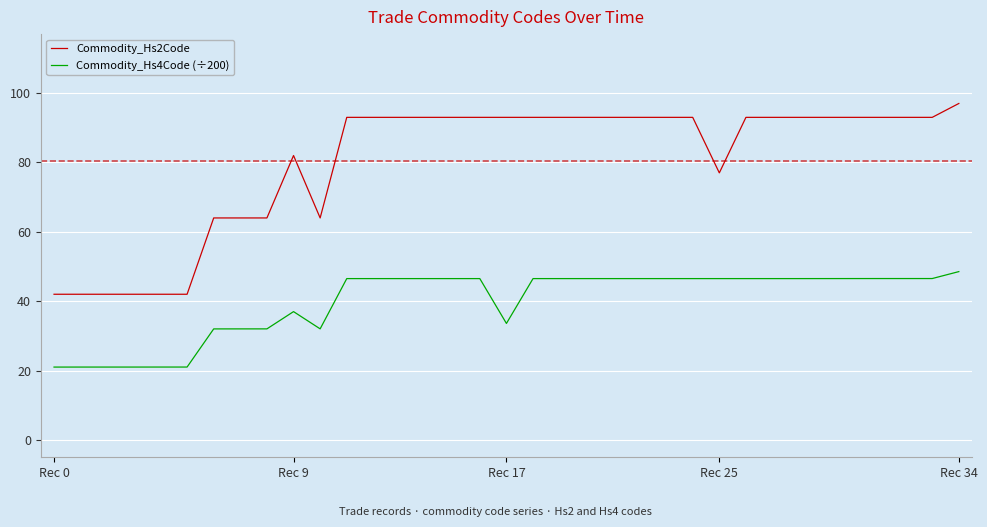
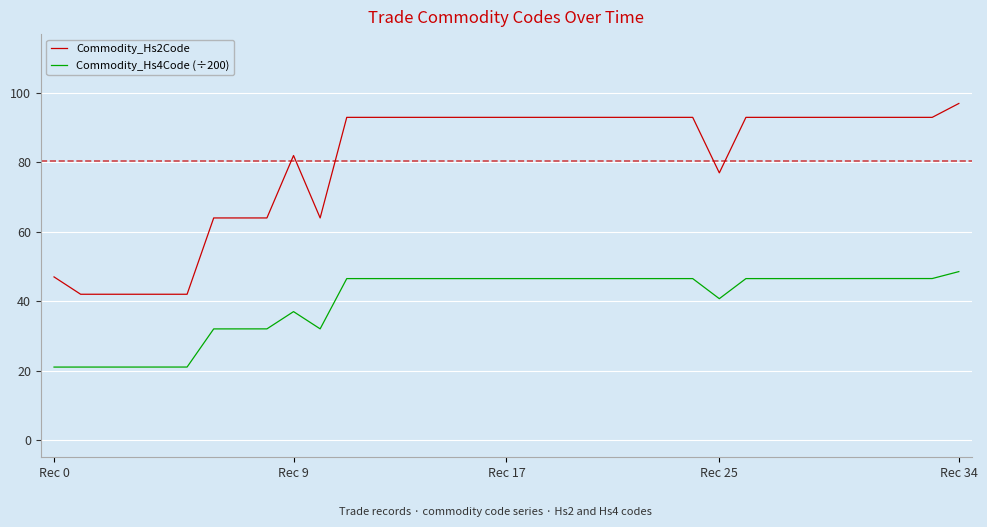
Commodity_Hs2Code, Rec 0: 42 -> 47
Commodity_Hs4Code (÷200), Rec 17: 34 -> 47
Commodity_Hs4Code (÷200), Rec 25: 47 -> 41
